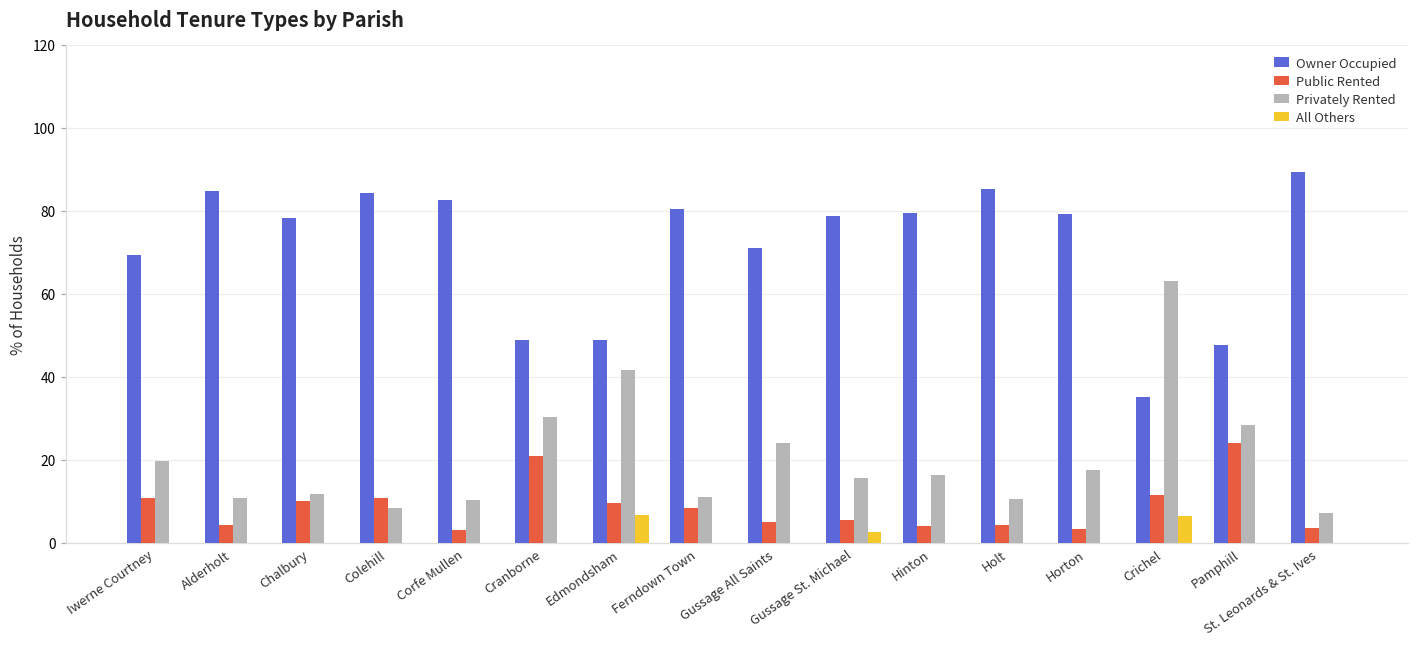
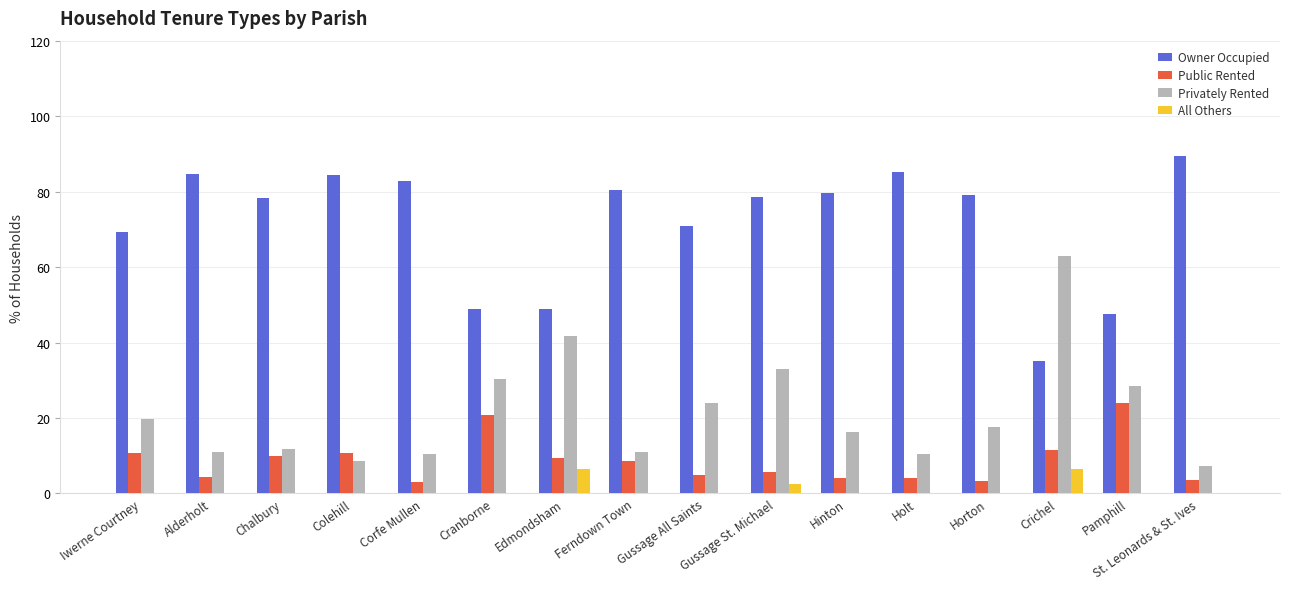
Privately Rented, Gussage St. Michael: 16 -> 33
